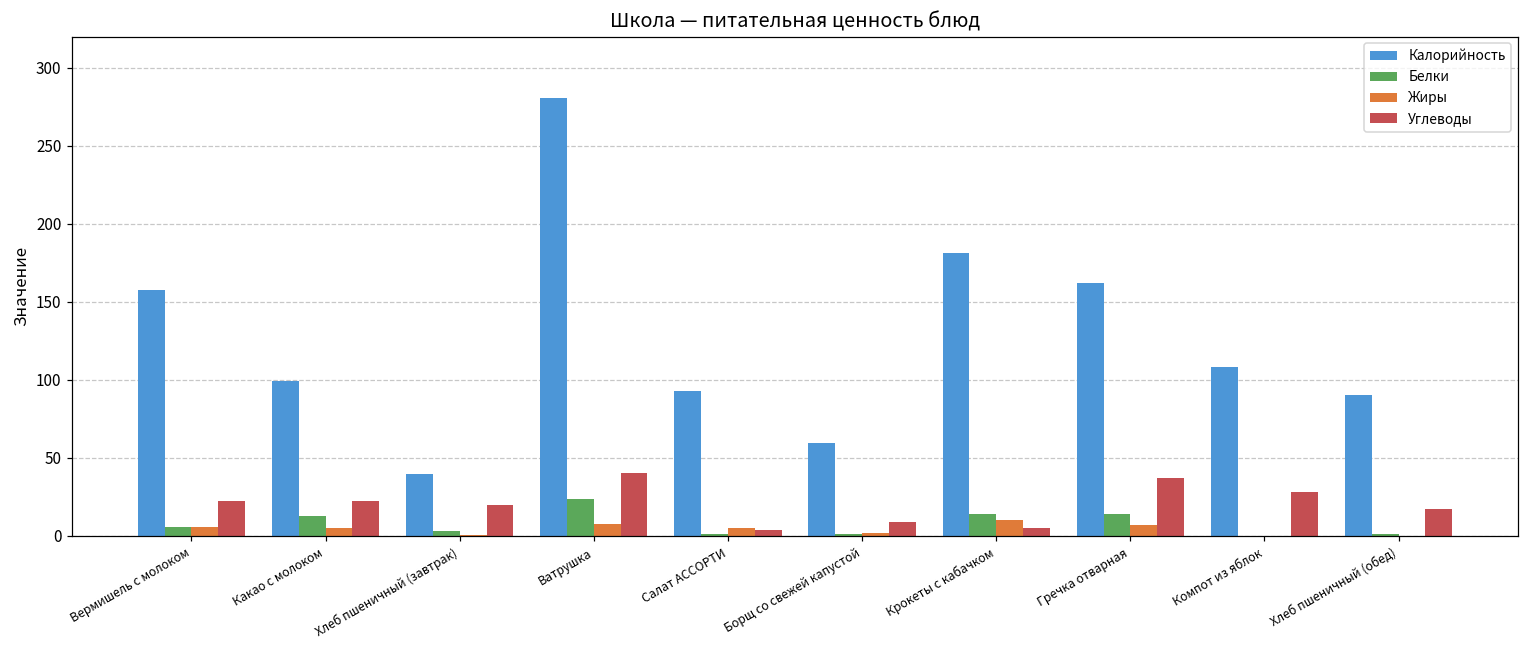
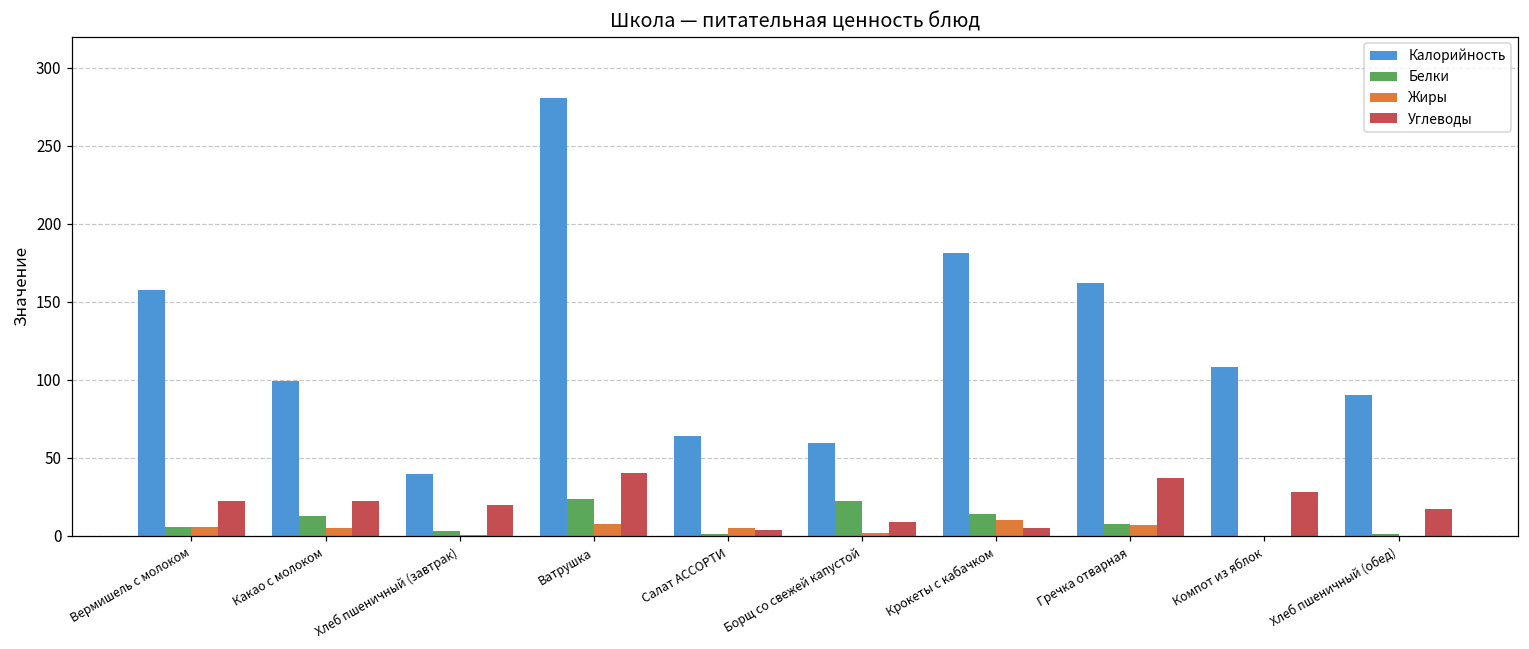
Калорийность, Салат АССОРТИ: 93 -> 64
Белки, Борщ со свежей капустой: 1 -> 23
Белки, Гречка отварная: 14 -> 8
